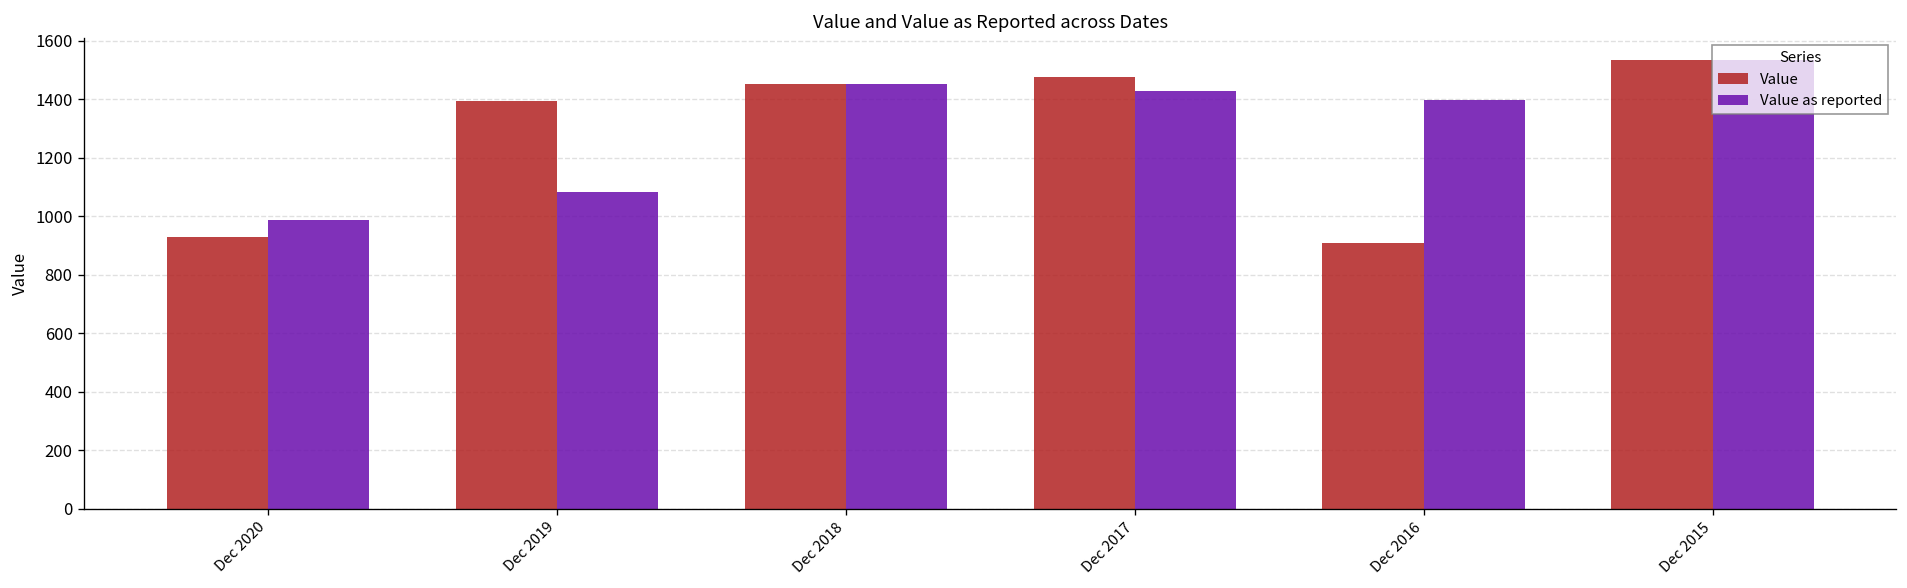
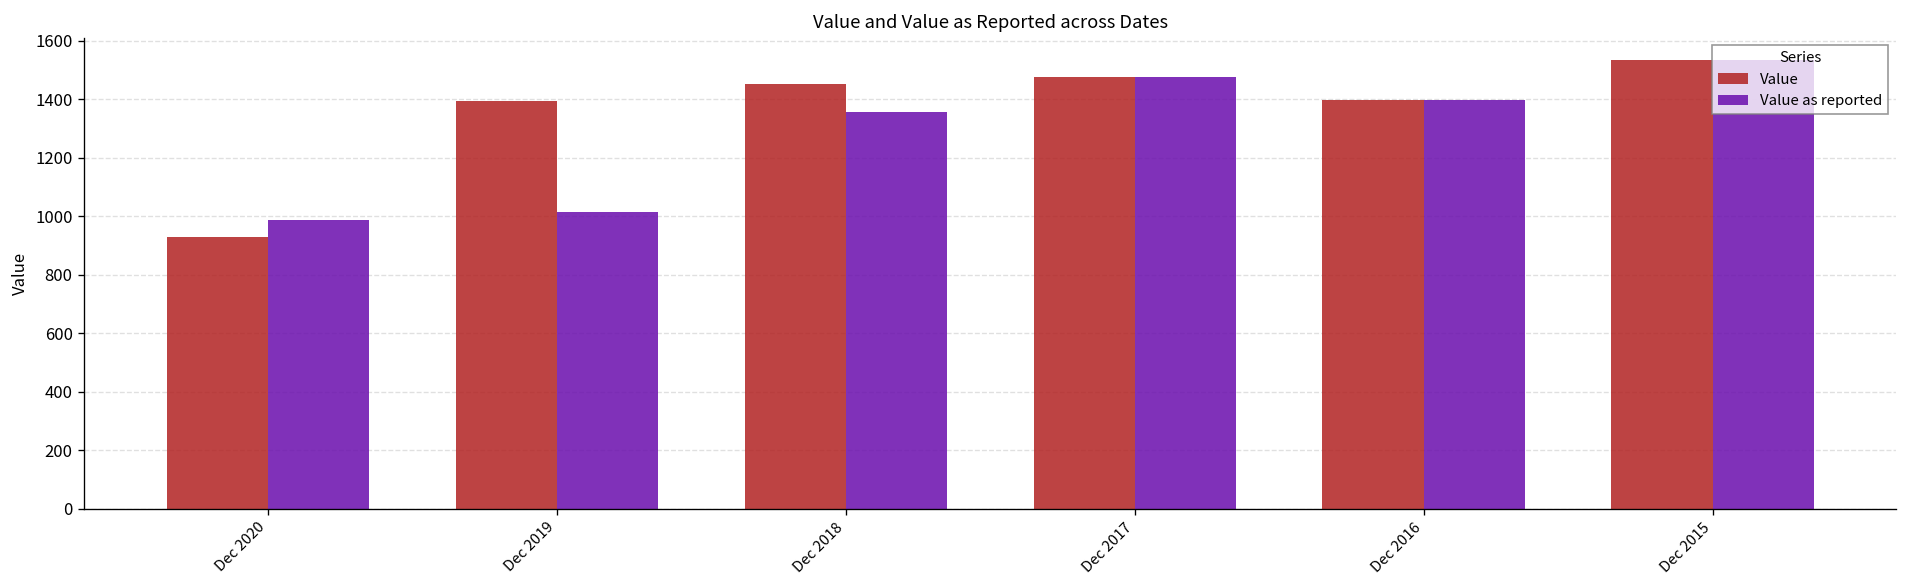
Value as reported, Dec 2019: 1080 -> 1020
Value as reported, Dec 2018: 1450 -> 1360
Value as reported, Dec 2017: 1430 -> 1480
Value, Dec 2016: 910 -> 1400
